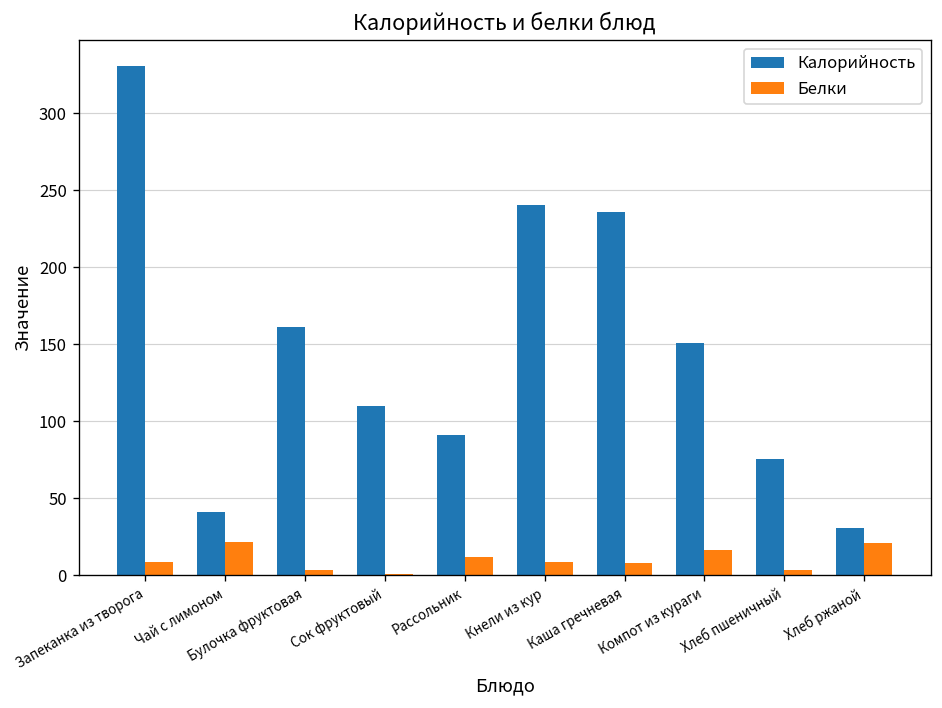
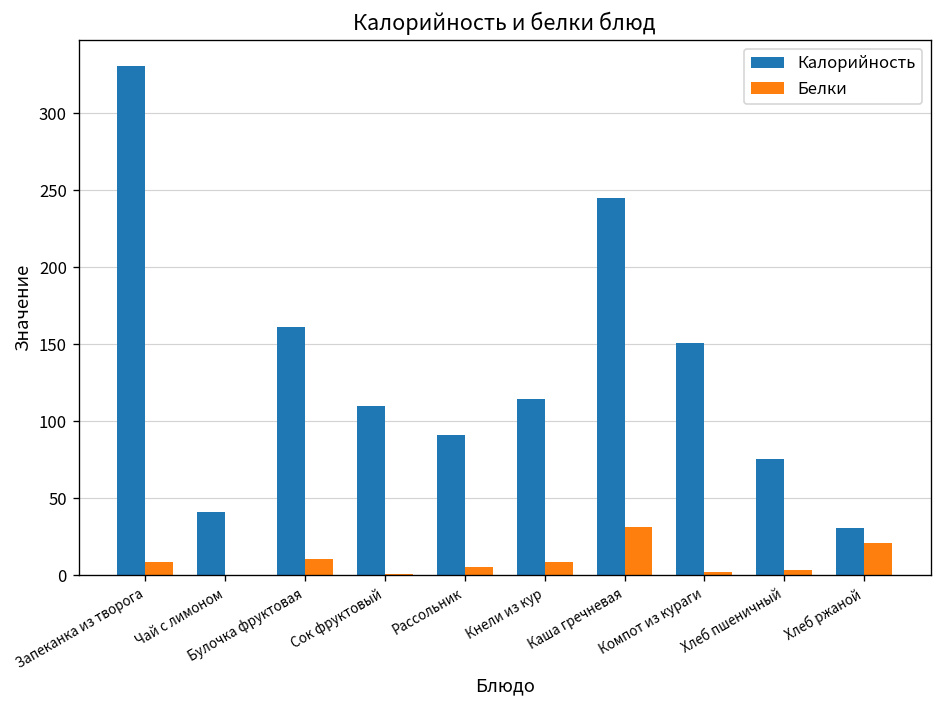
Белки, Чай с лимоном: 22 -> 0
Белки, Булочка фруктовая: 4 -> 11
Белки, Рассольник: 12 -> 5
Калорийность, Кнели из кур: 240 -> 114
Калорийность, Каша гречневая: 236 -> 245
Белки, Каша гречневая: 8 -> 32
Белки, Компот из кураги: 16 -> 2
